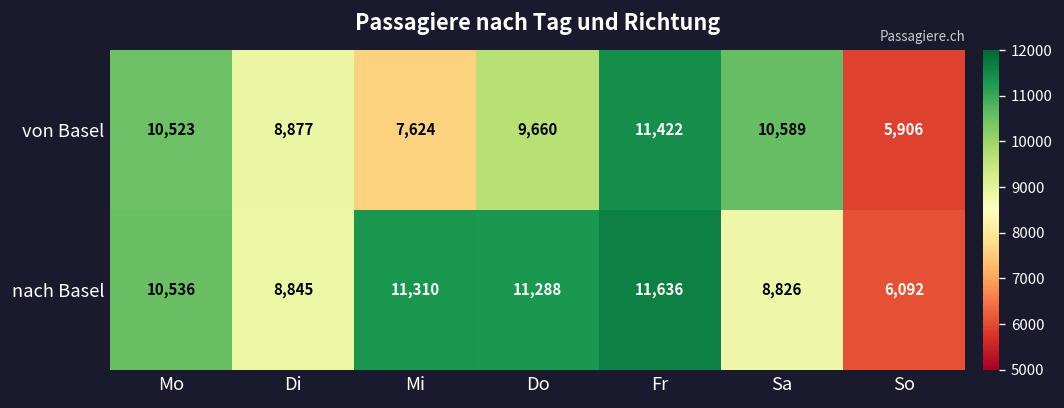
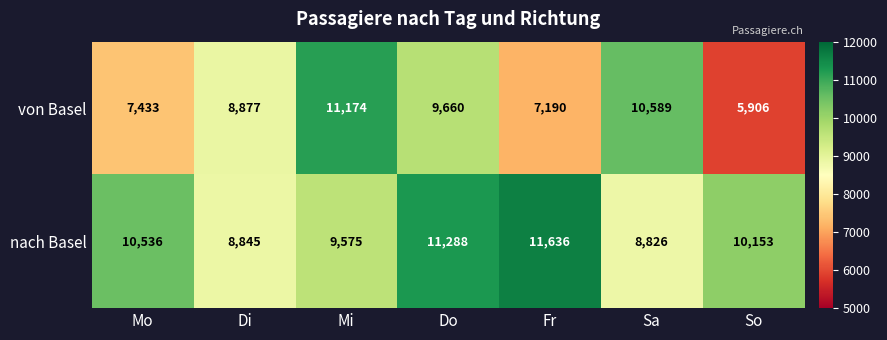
von Basel, Mo: 10,523 -> 7,433
von Basel, Mi: 7,624 -> 11,174
von Basel, Fr: 11,422 -> 7,190
nach Basel, Mi: 11,310 -> 9,575
nach Basel, So: 6,092 -> 10,153
